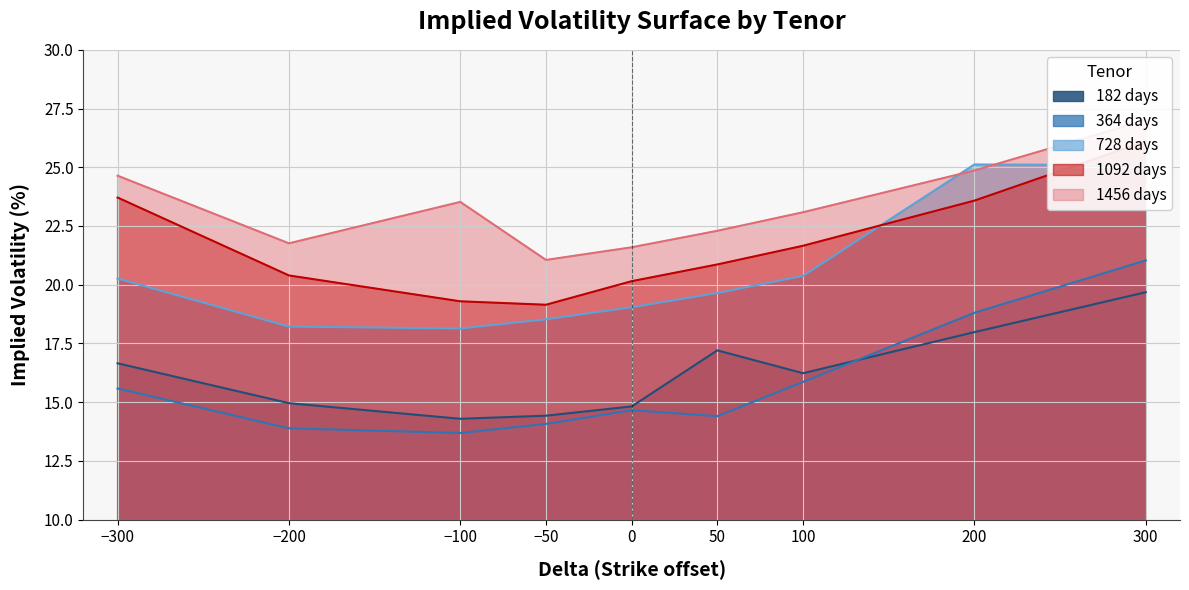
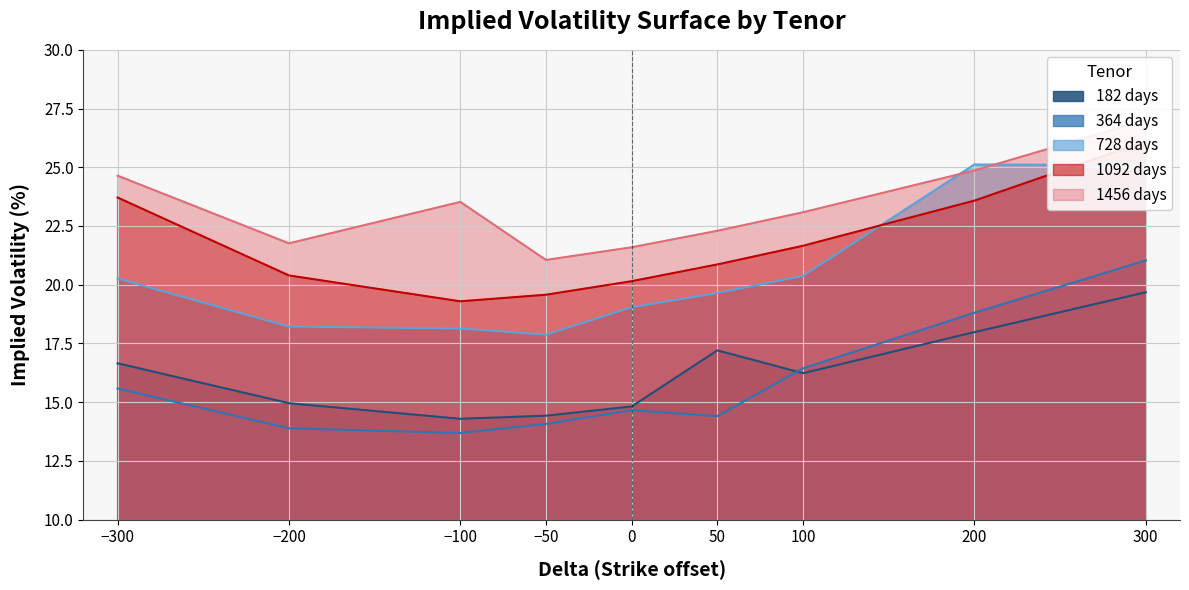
728 days, −50: 18.5 -> 17.9
1092 days, −50: 19.1 -> 19.6
364 days, 100: 15.9 -> 16.4
